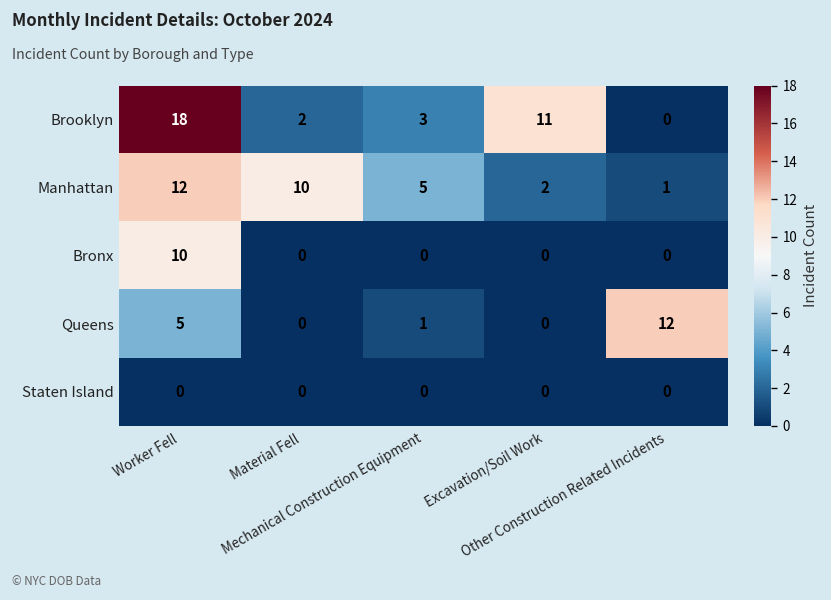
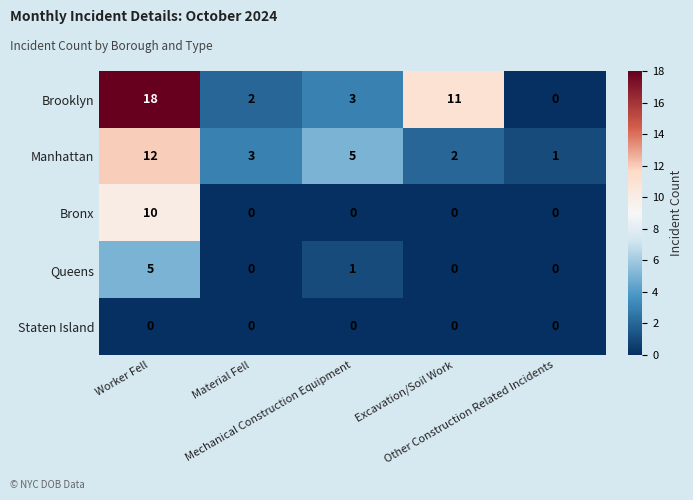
Manhattan, Material Fell: 10 -> 3
Queens, Other Construction Related Incidents: 12 -> 0
